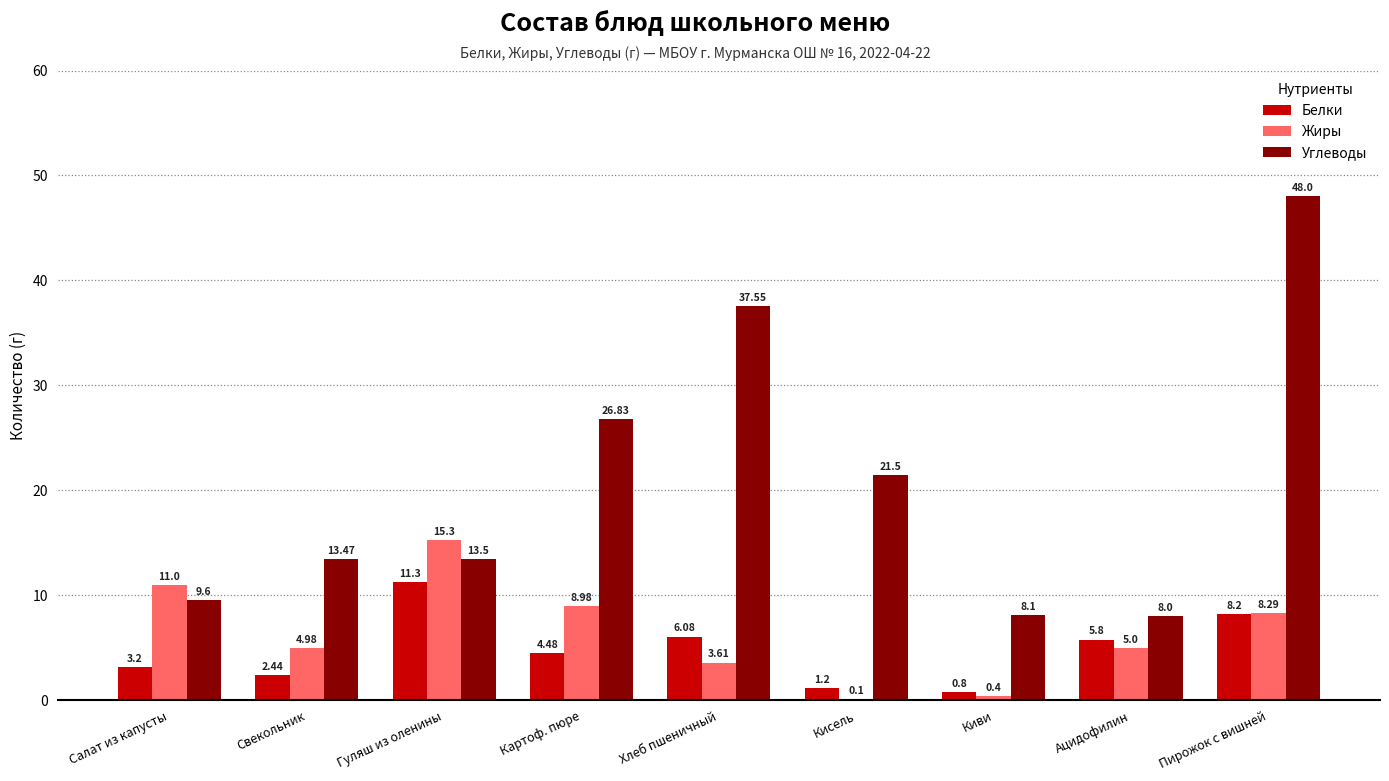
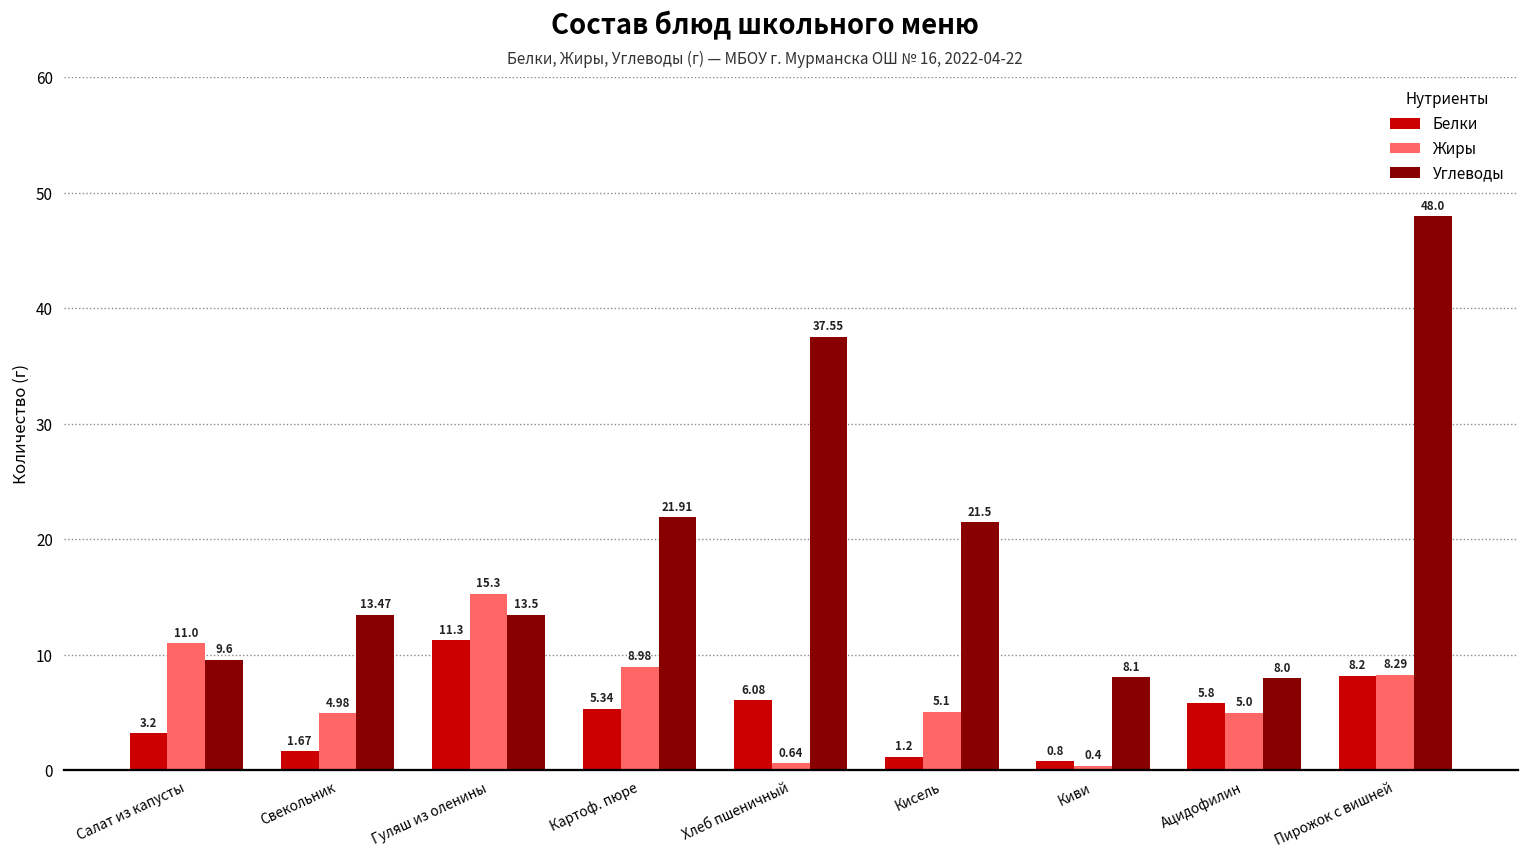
Белки, Свекольник: 2.44 -> 1.67
Белки, Картоф. пюре: 4.48 -> 5.34
Углеводы, Картоф. пюре: 26.83 -> 21.91
Жиры, Хлеб пшеничный: 3.61 -> 0.64
Жиры, Кисель: 0.1 -> 5.1
